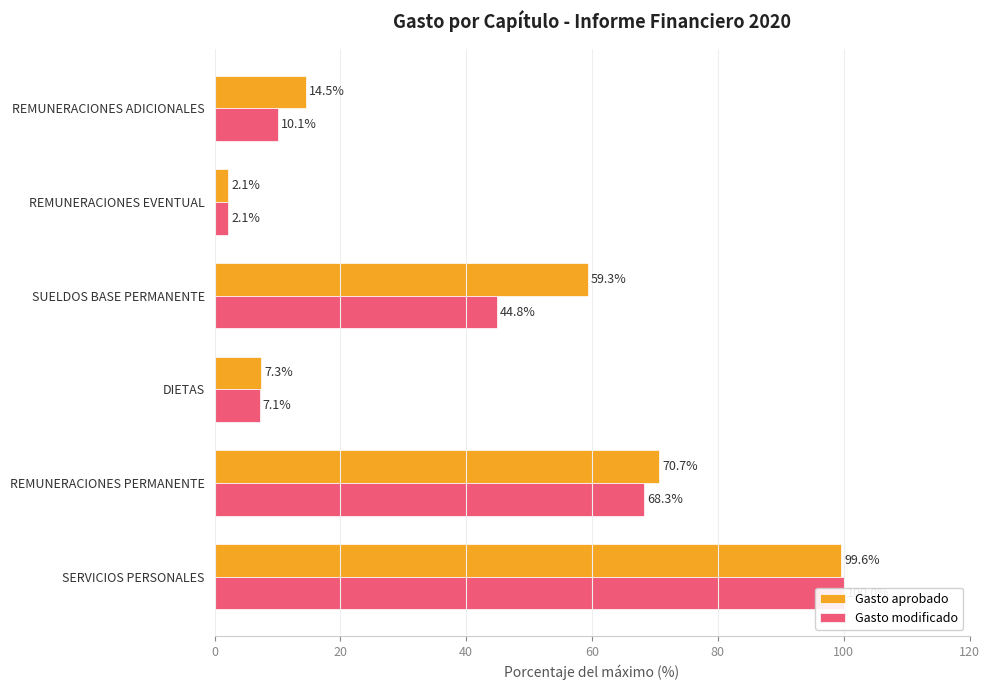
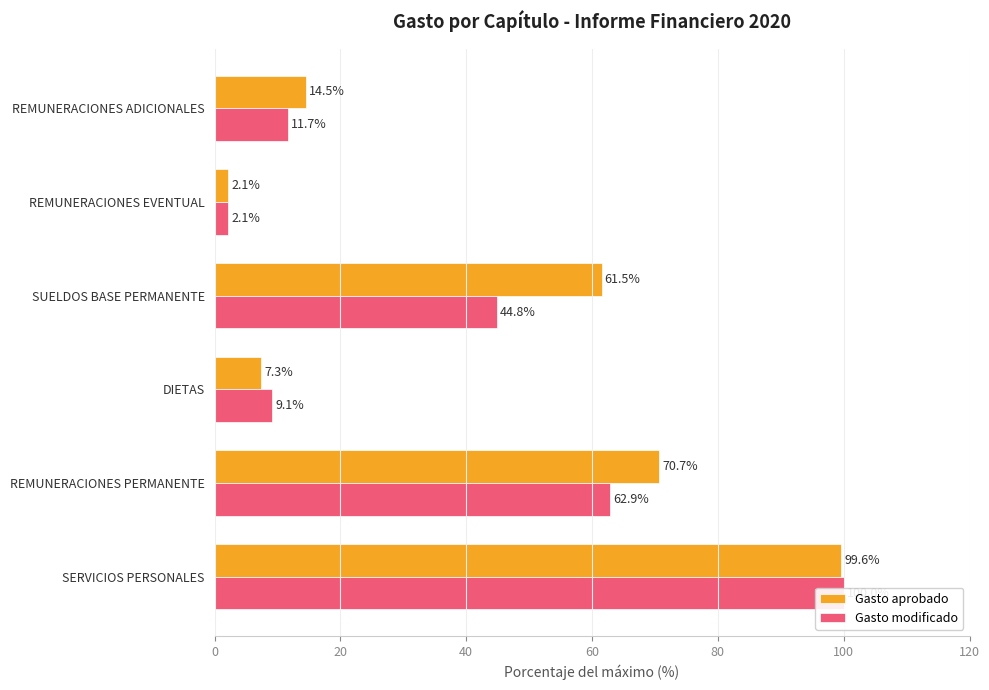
Gasto modificado, REMUNERACIONES ADICIONALES: 10.1% -> 11.7%
Gasto aprobado, SUELDOS BASE PERMANENTE: 59.3% -> 61.5%
Gasto modificado, DIETAS: 7.1% -> 9.1%
Gasto modificado, REMUNERACIONES PERMANENTE: 68.3% -> 62.9%
